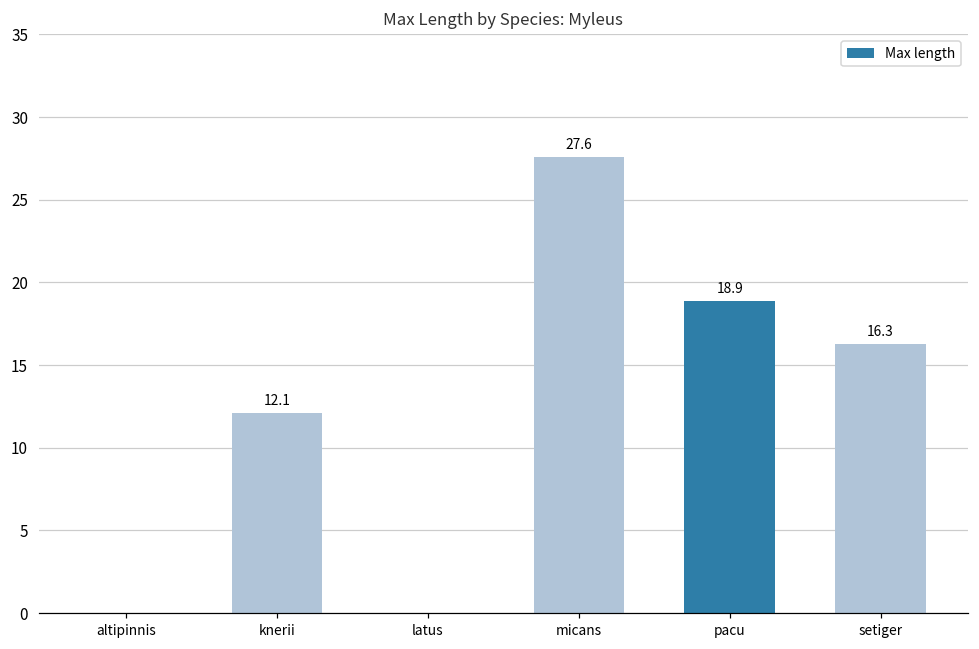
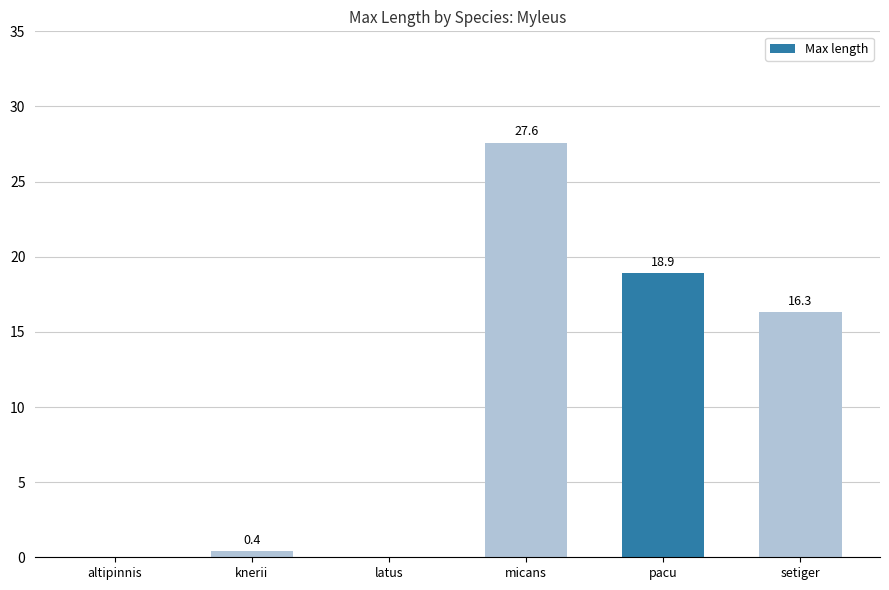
knerii: 12.1 -> 0.4
